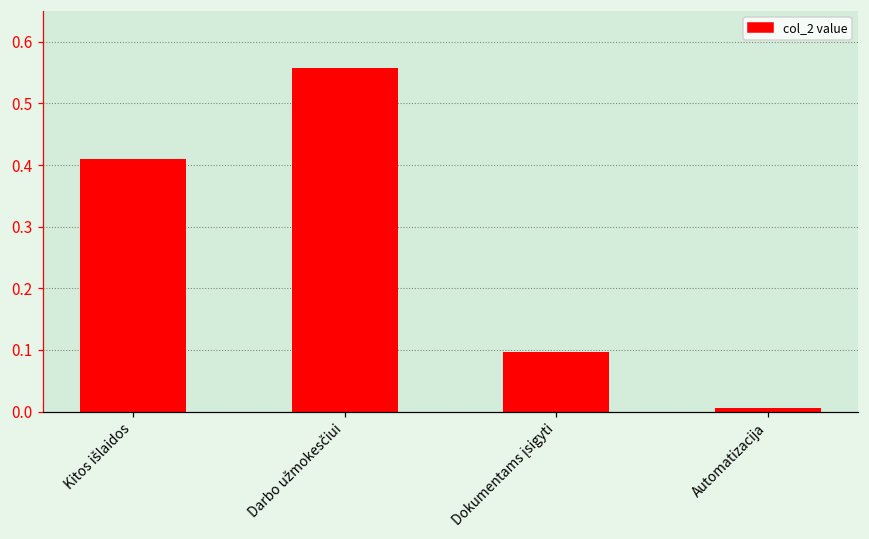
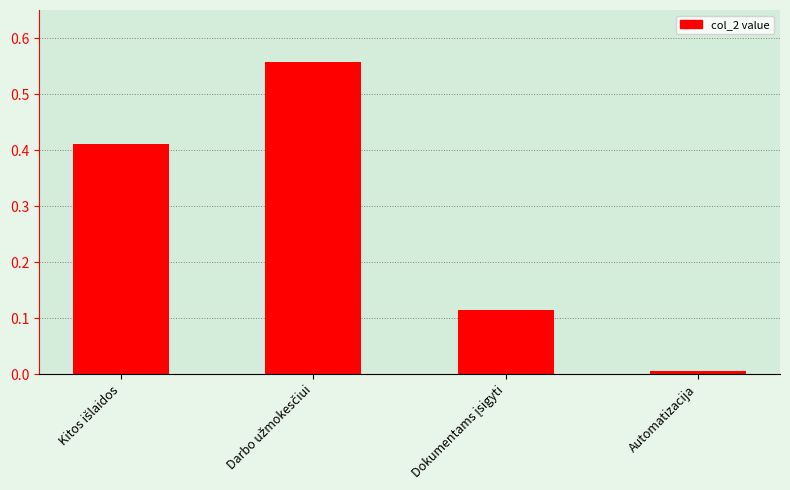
Dokumentams įsigyti: 0.10 -> 0.12
